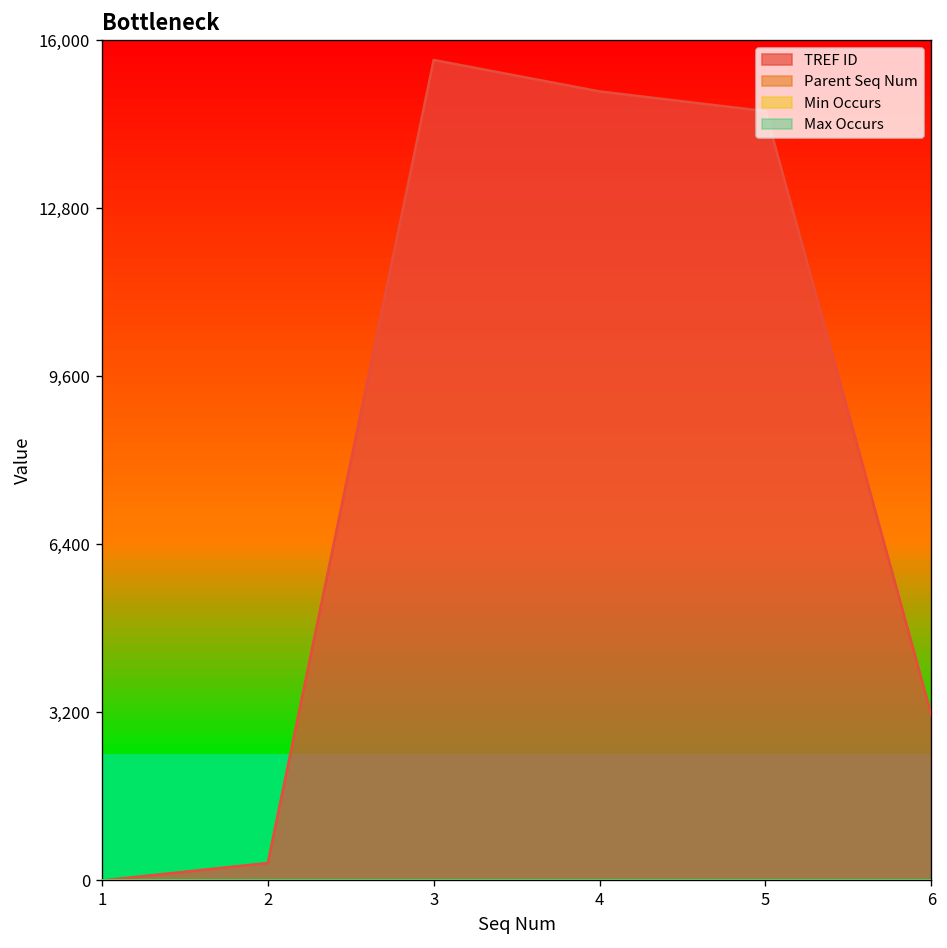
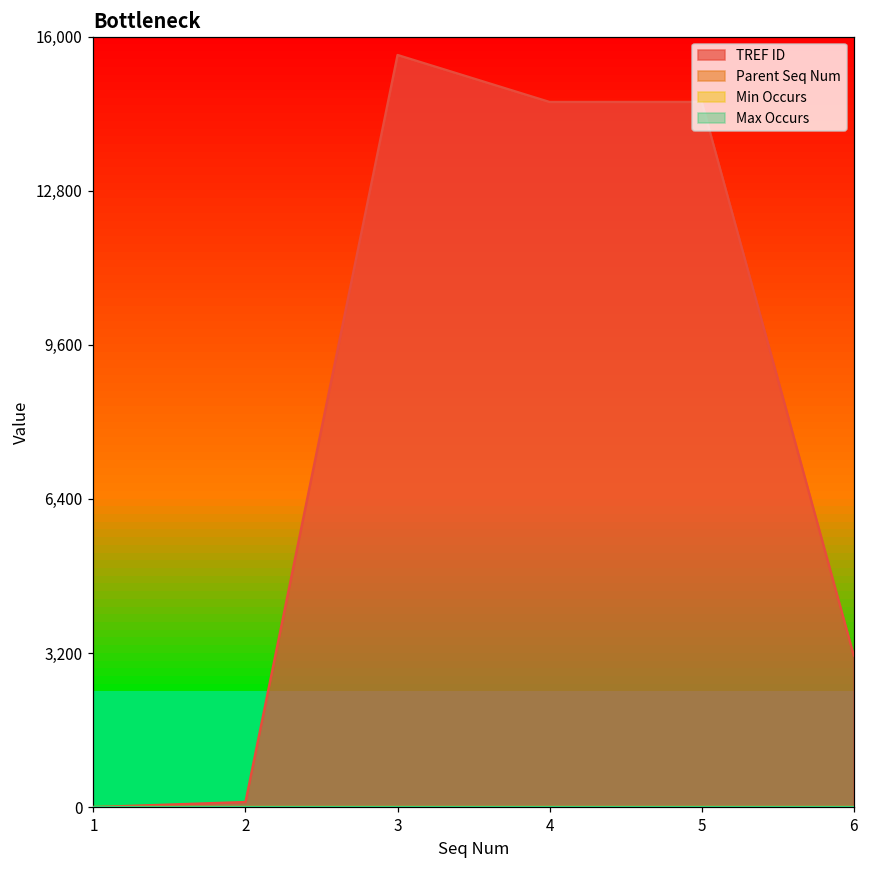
TREF ID, 2: 300 -> 100
TREF ID, 4: 15,000 -> 14,600
